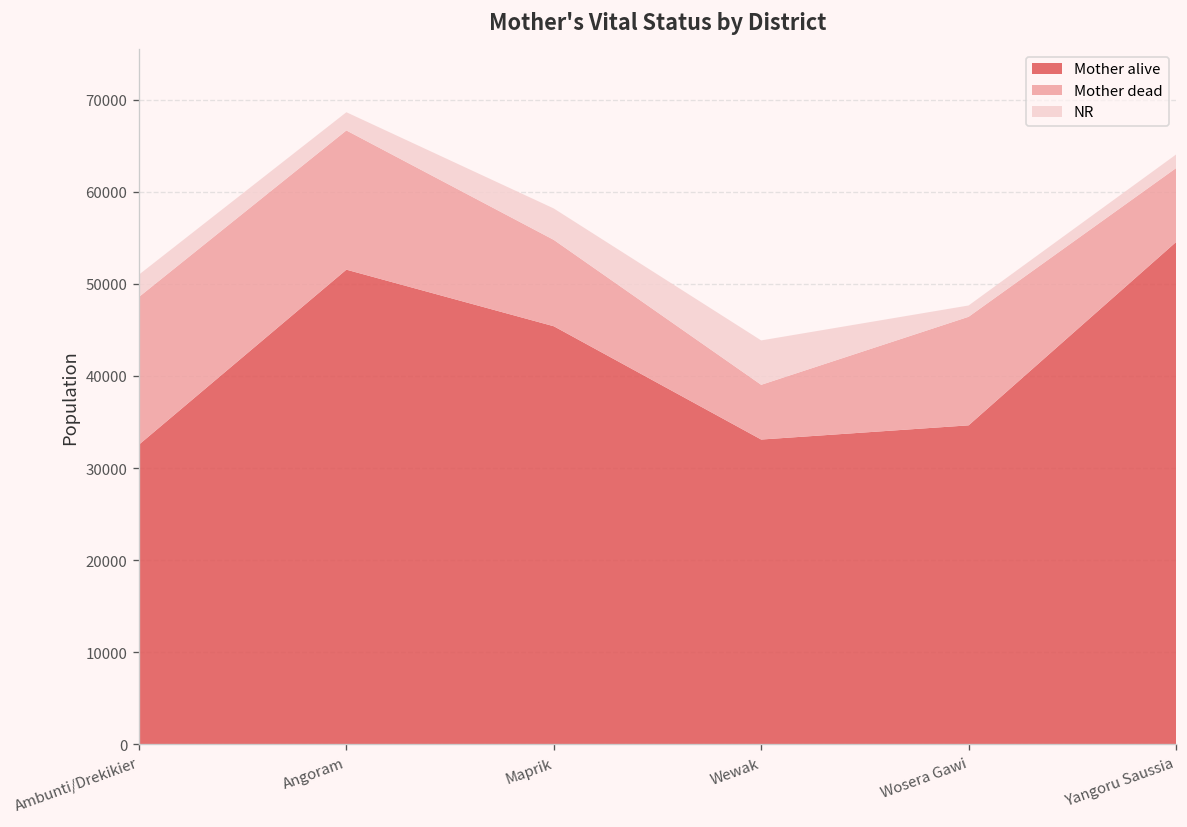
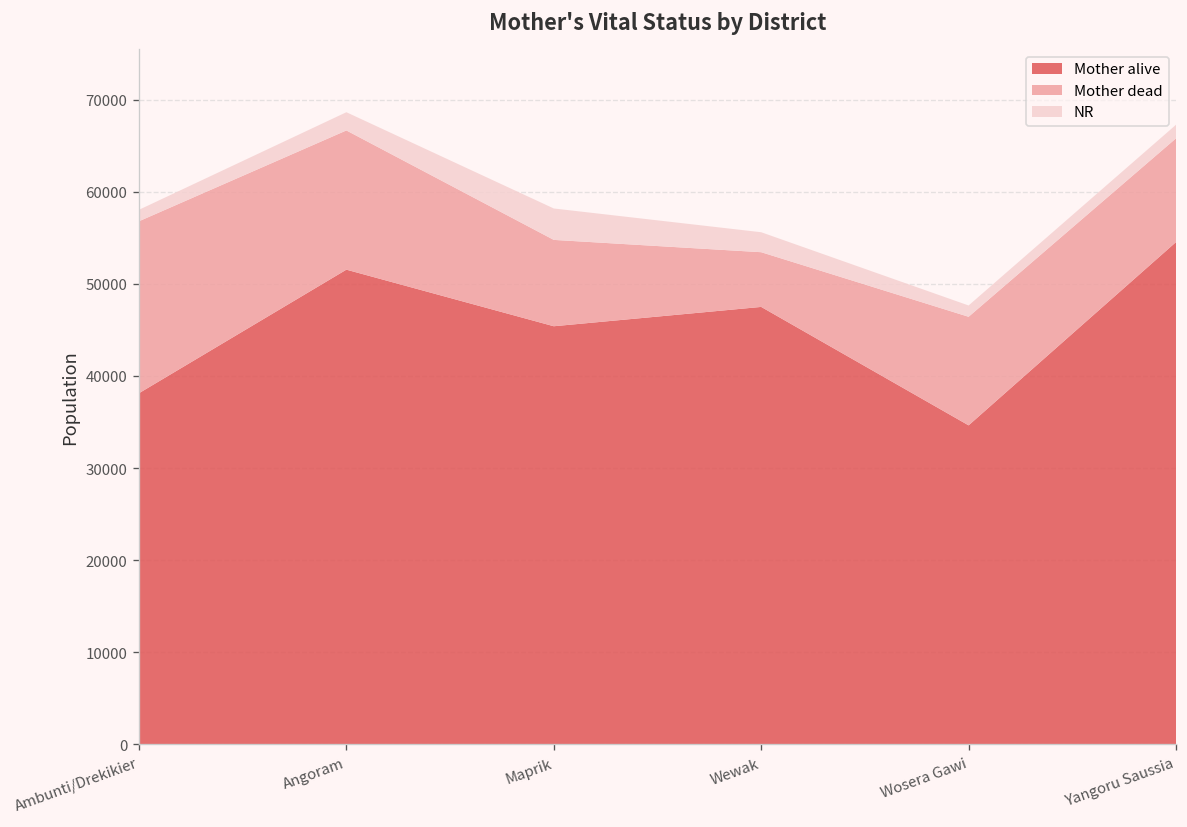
Mother alive, Ambunti/Drekikier: 33000 -> 38000
Mother dead, Ambunti/Drekikier: 16000 -> 19000
NR, Ambunti/Drekikier: 2000 -> 1000
Mother alive, Wewak: 33000 -> 47000
NR, Wewak: 5000 -> 2000
Mother dead, Yangoru Saussia: 8000 -> 11000
